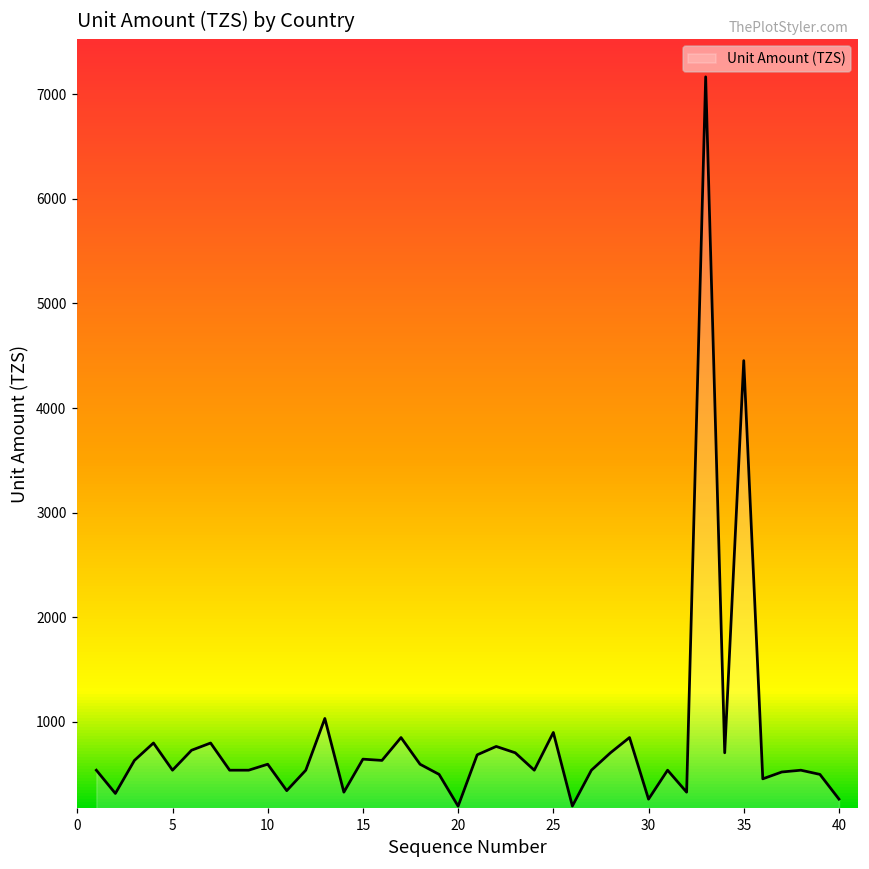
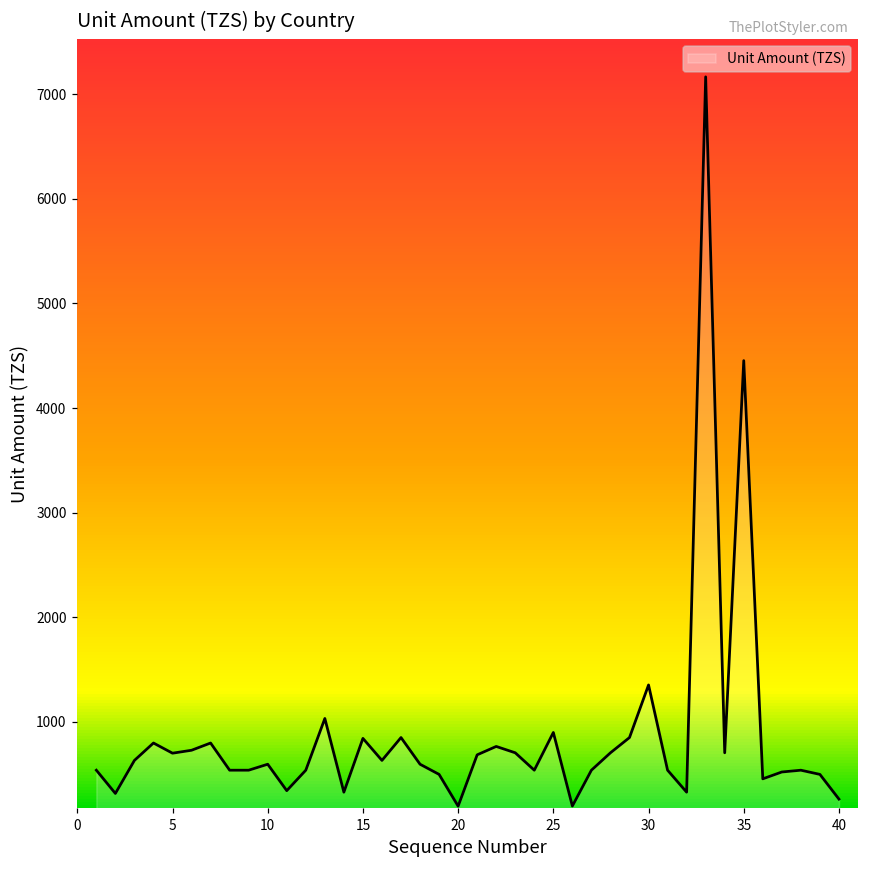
5: 500 -> 700
15: 600 -> 800
30: 300 -> 1400
